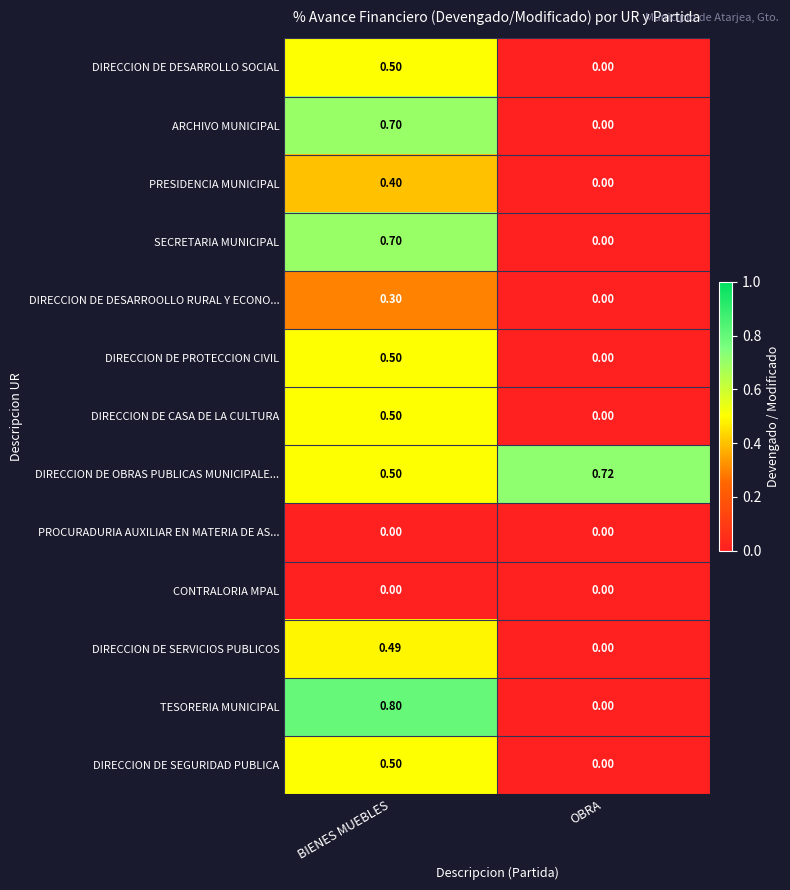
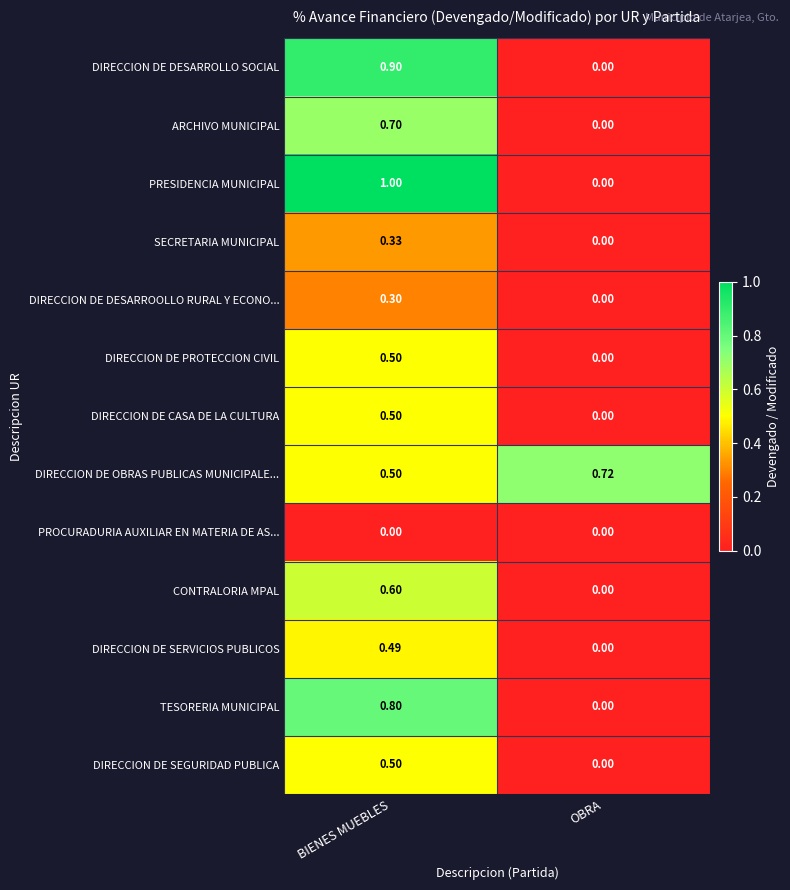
DIRECCION DE DESARROLLO SOCIAL, BIENES MUEBLES: 0.50 -> 0.90
PRESIDENCIA MUNICIPAL, BIENES MUEBLES: 0.40 -> 1.00
SECRETARIA MUNICIPAL, BIENES MUEBLES: 0.70 -> 0.33
CONTRALORIA MPAL, BIENES MUEBLES: 0.00 -> 0.60
